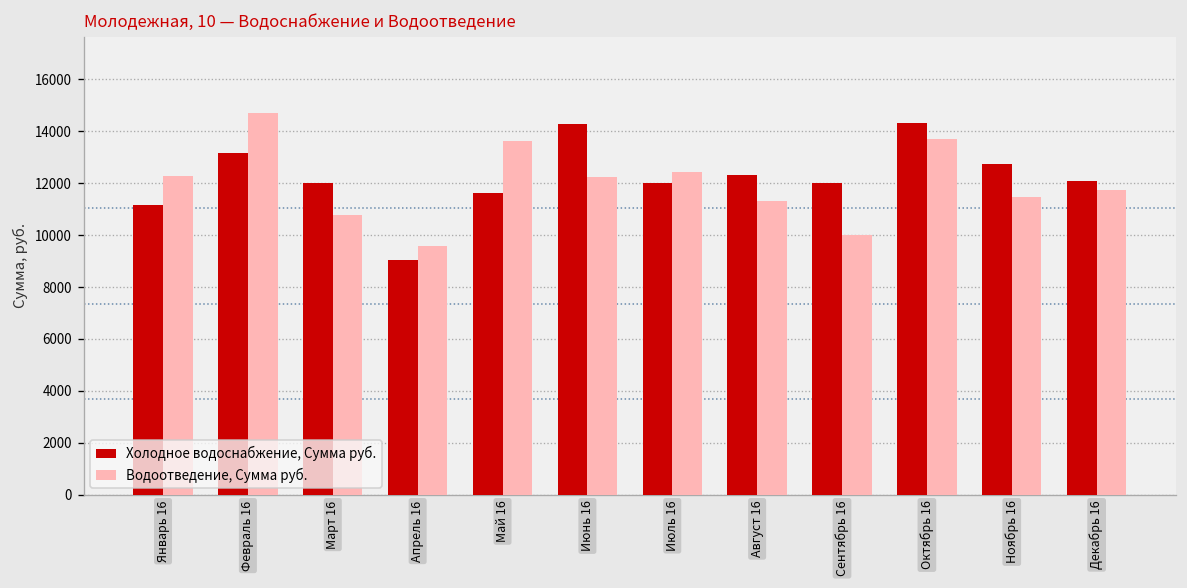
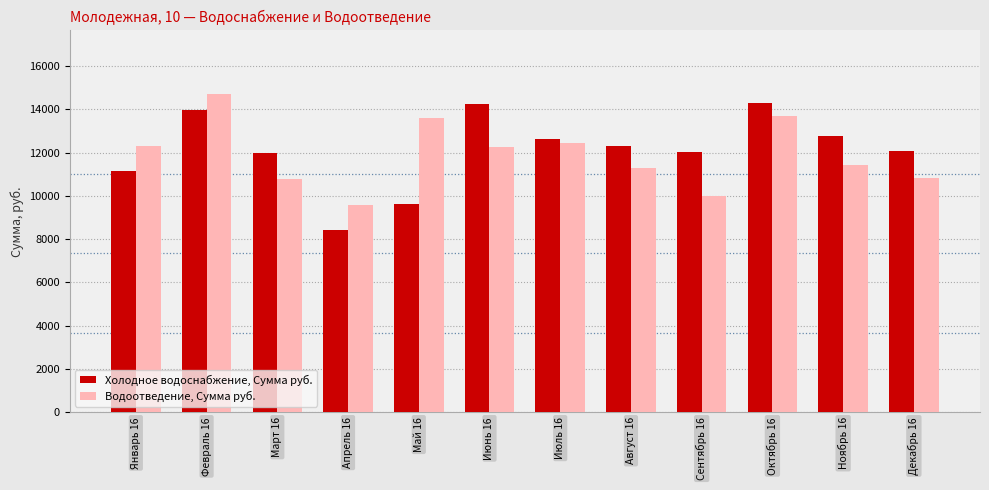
Холодное водоснабжение, Сумма руб., Февраль 16: 13100 -> 14000
Холодное водоснабжение, Сумма руб., Апрель 16: 9000 -> 8400
Холодное водоснабжение, Сумма руб., Май 16: 11600 -> 9600
Холодное водоснабжение, Сумма руб., Июль 16: 12000 -> 12600
Водоотведение, Сумма руб., Декабрь 16: 11800 -> 10800
